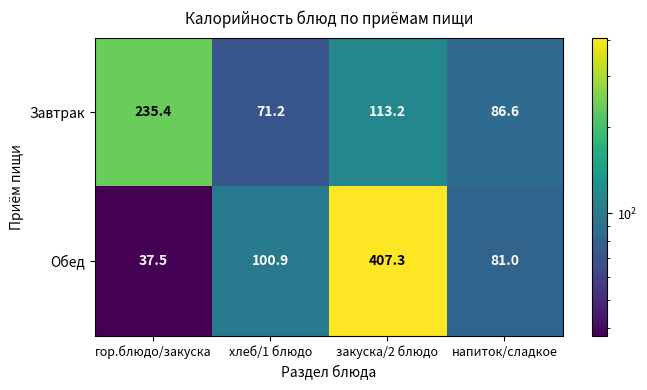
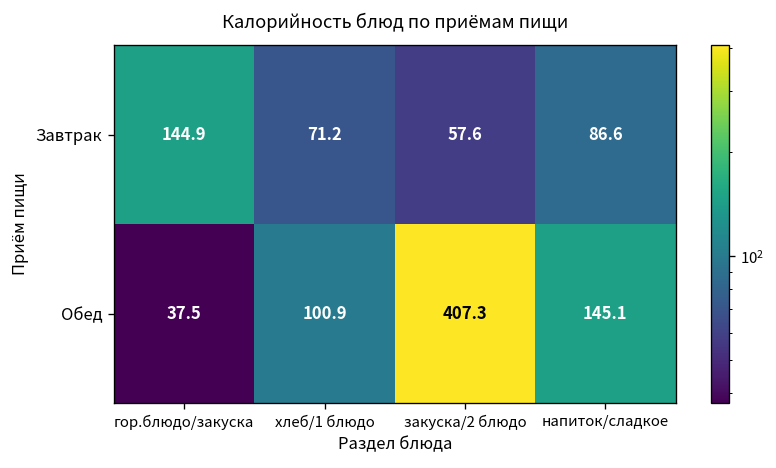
Завтрак, гор.блюдо/закуска: 235.4 -> 144.9
Завтрак, закуска/2 блюдо: 113.2 -> 57.6
Обед, напиток/сладкое: 81.0 -> 145.1
